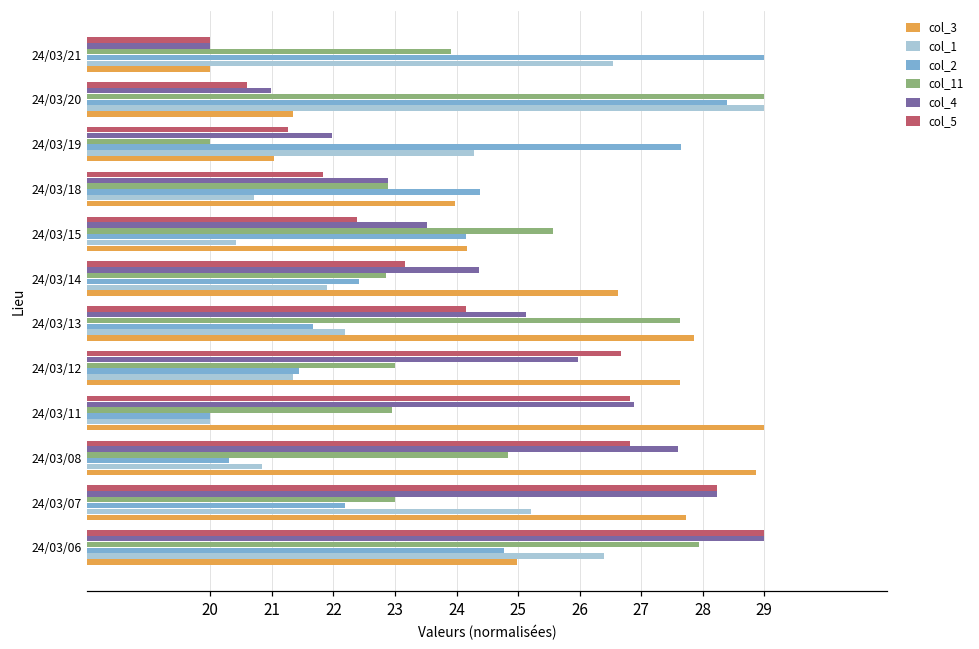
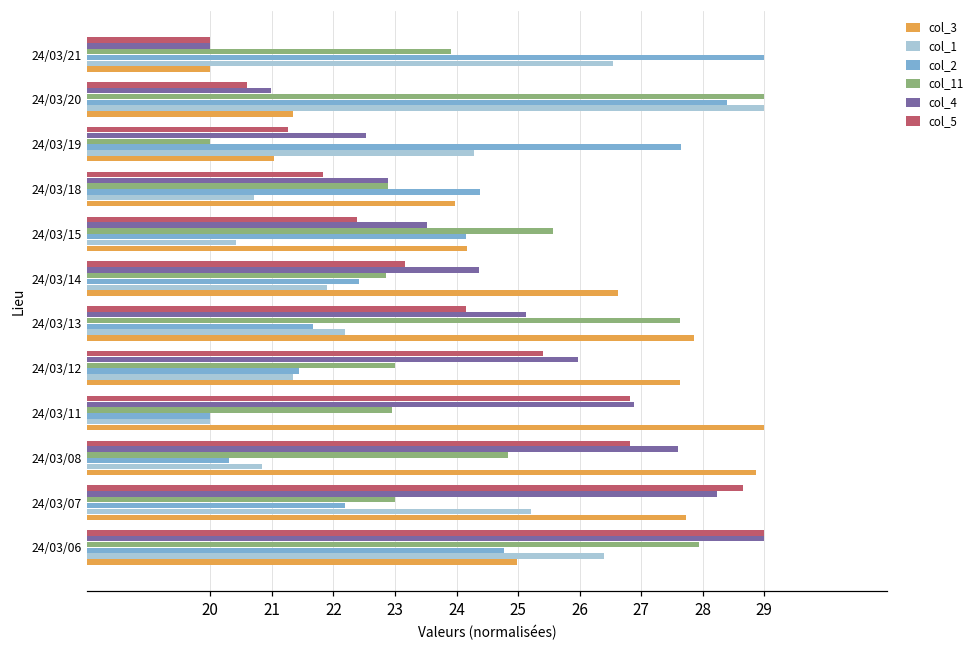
col_4, 24/03/19: 22.0 -> 22.5
col_5, 24/03/12: 26.7 -> 25.4
col_5, 24/03/07: 28.2 -> 28.6
